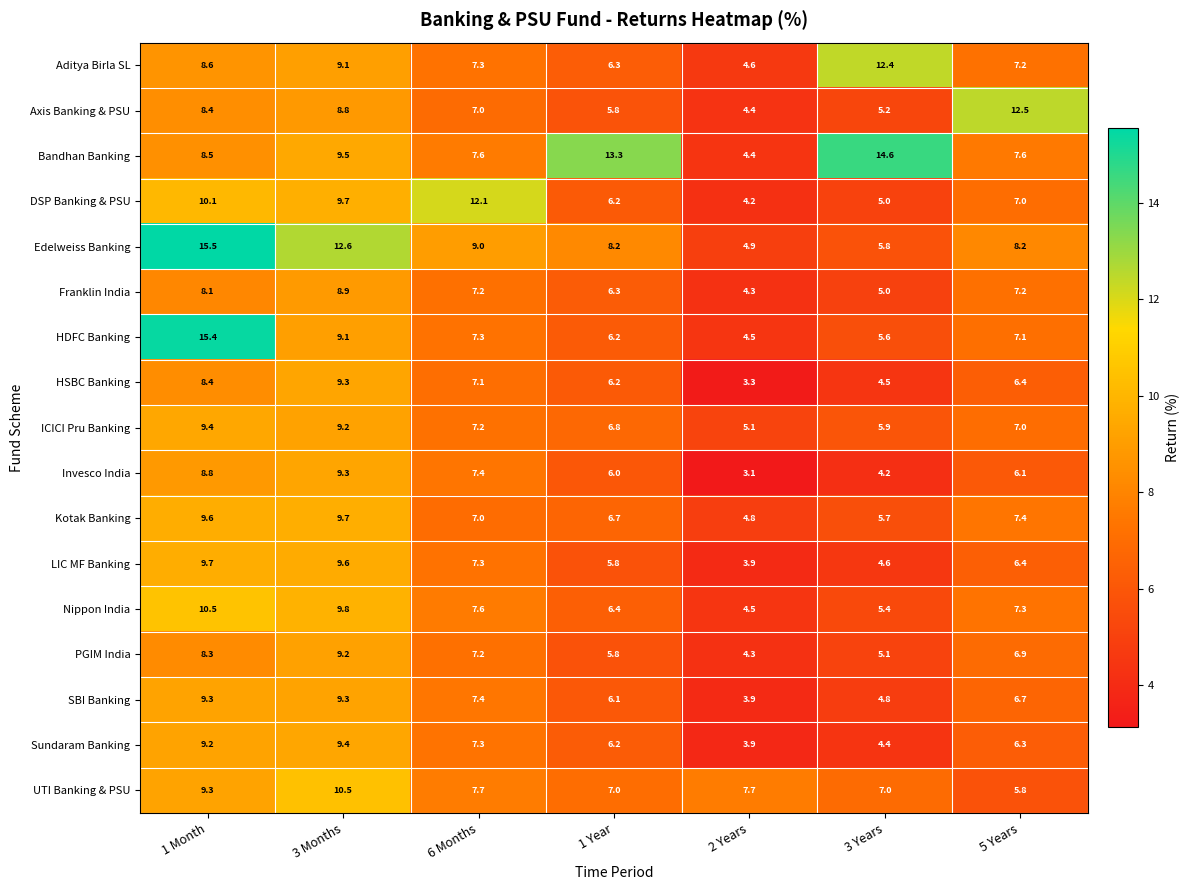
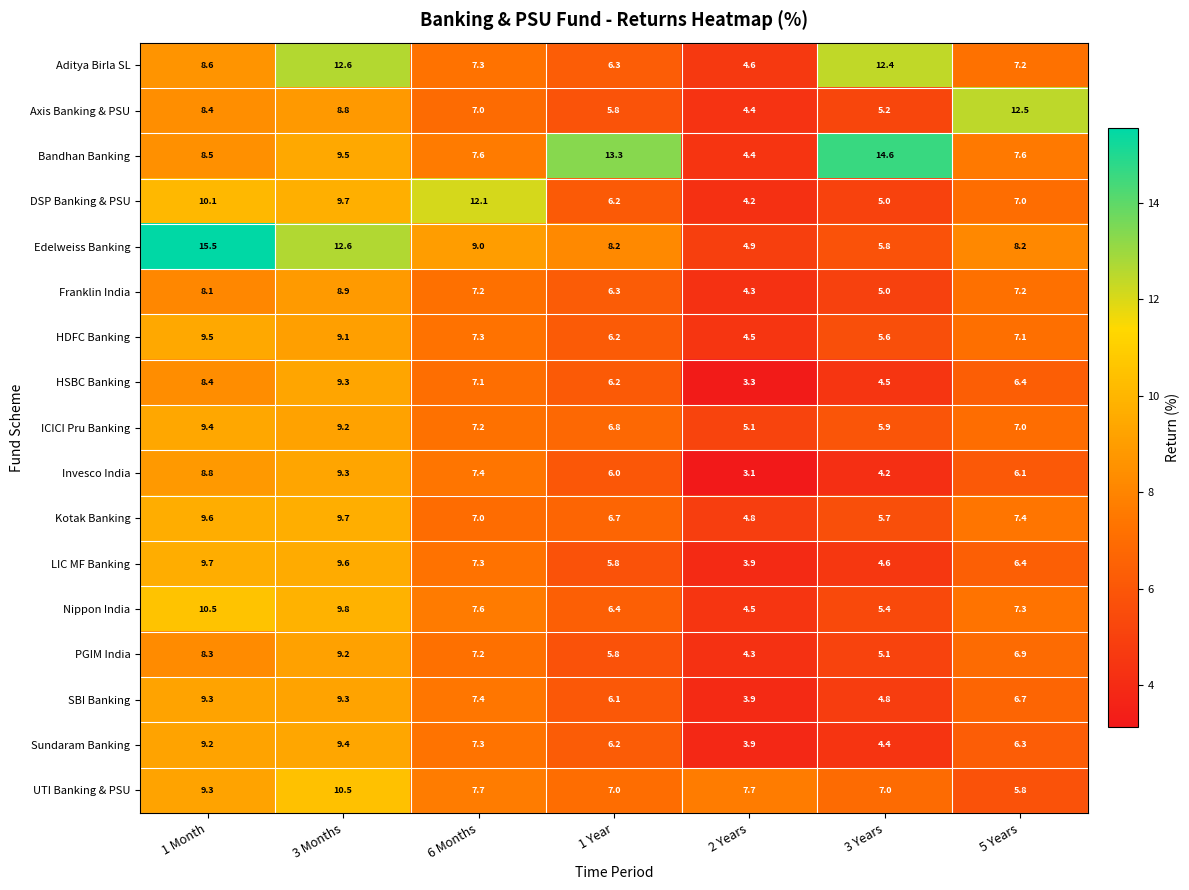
Aditya Birla SL, 3 Months: 9.1 -> 12.6
HDFC Banking, 1 Month: 15.4 -> 9.5
